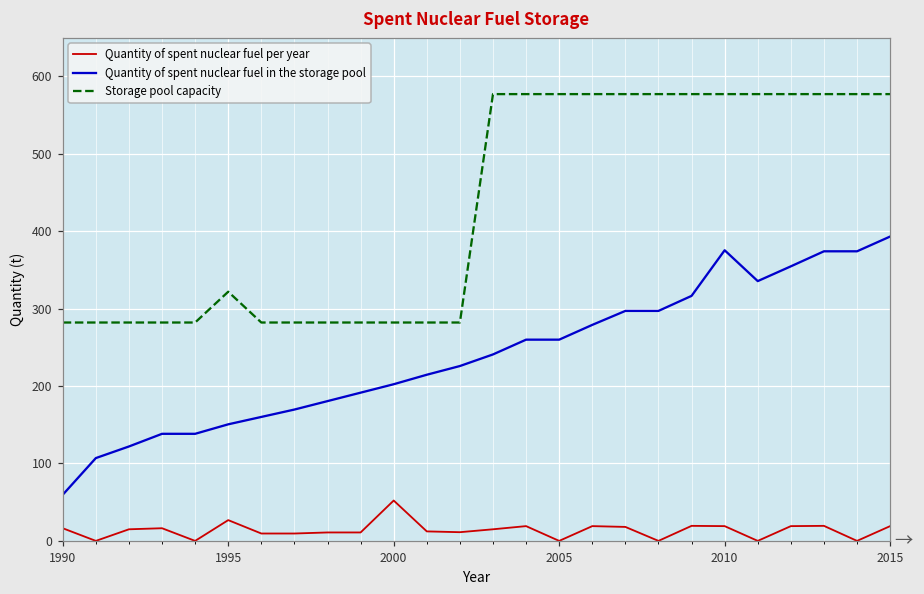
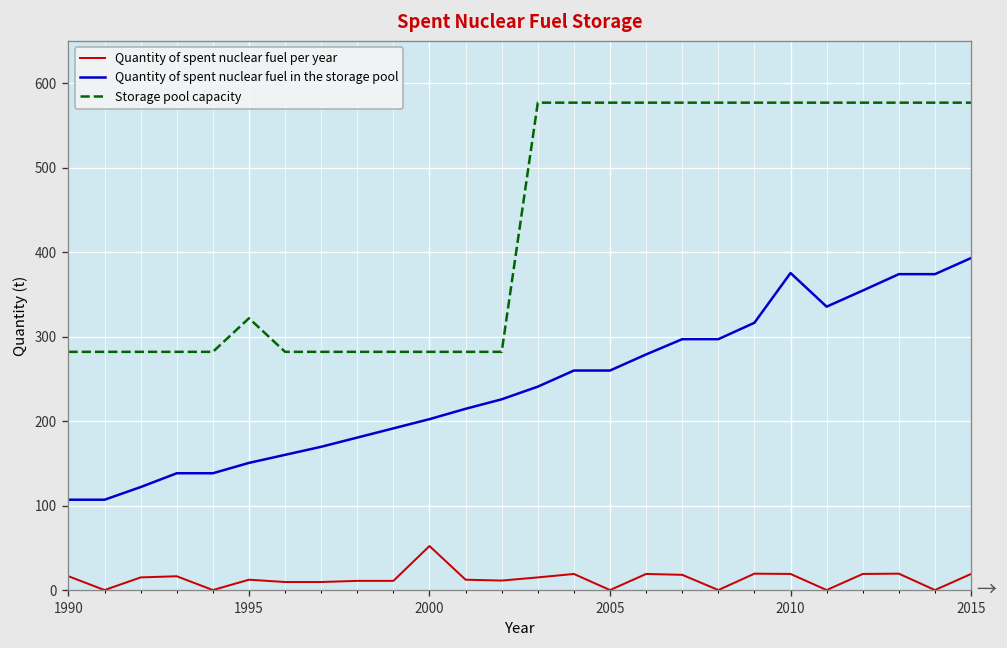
Quantity of spent nuclear fuel in the storage pool, 1990: 60 -> 110
Quantity of spent nuclear fuel per year, 1995: 30 -> 10
